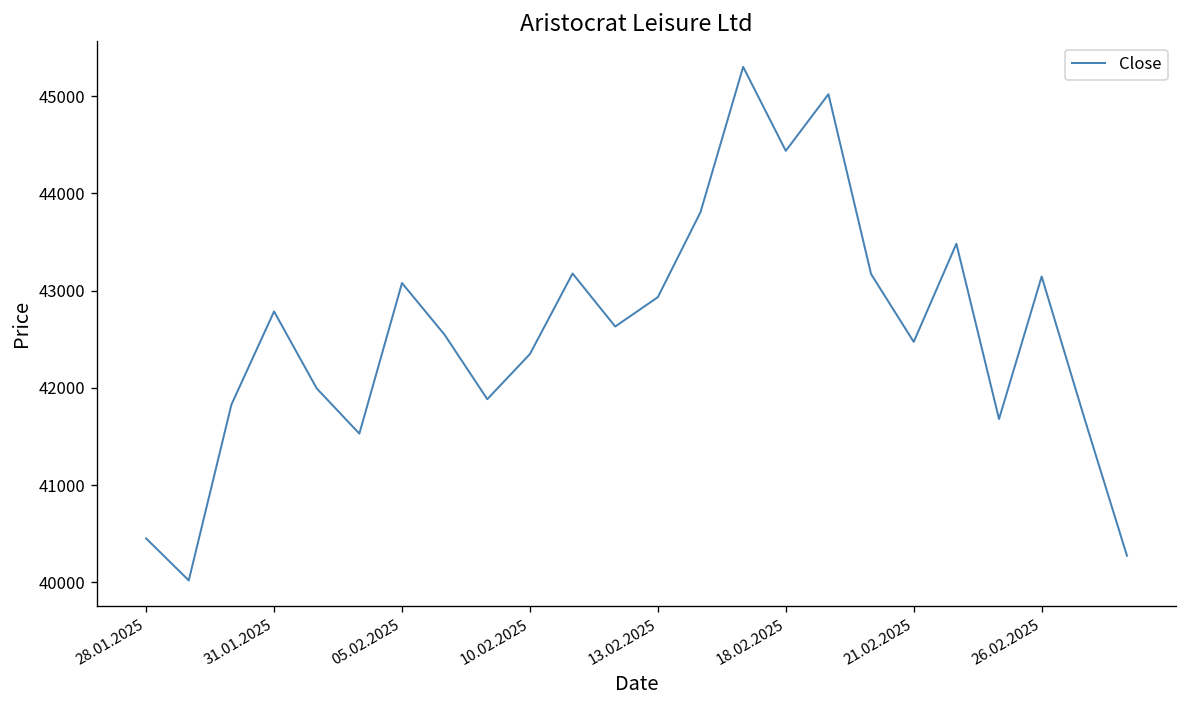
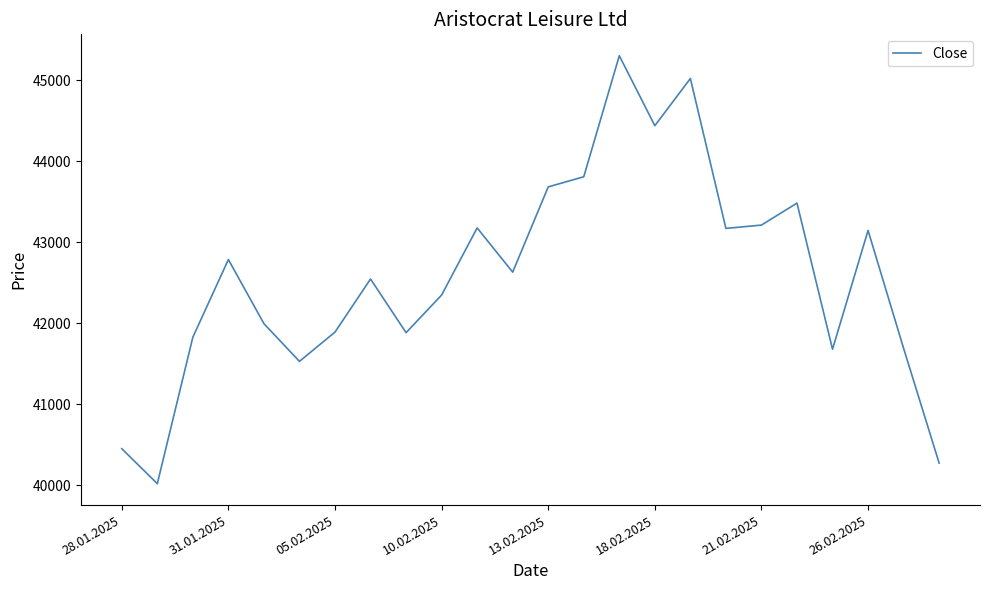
05.02.2025: 43100 -> 41900
13.02.2025: 42900 -> 43700
21.02.2025: 42500 -> 43200
